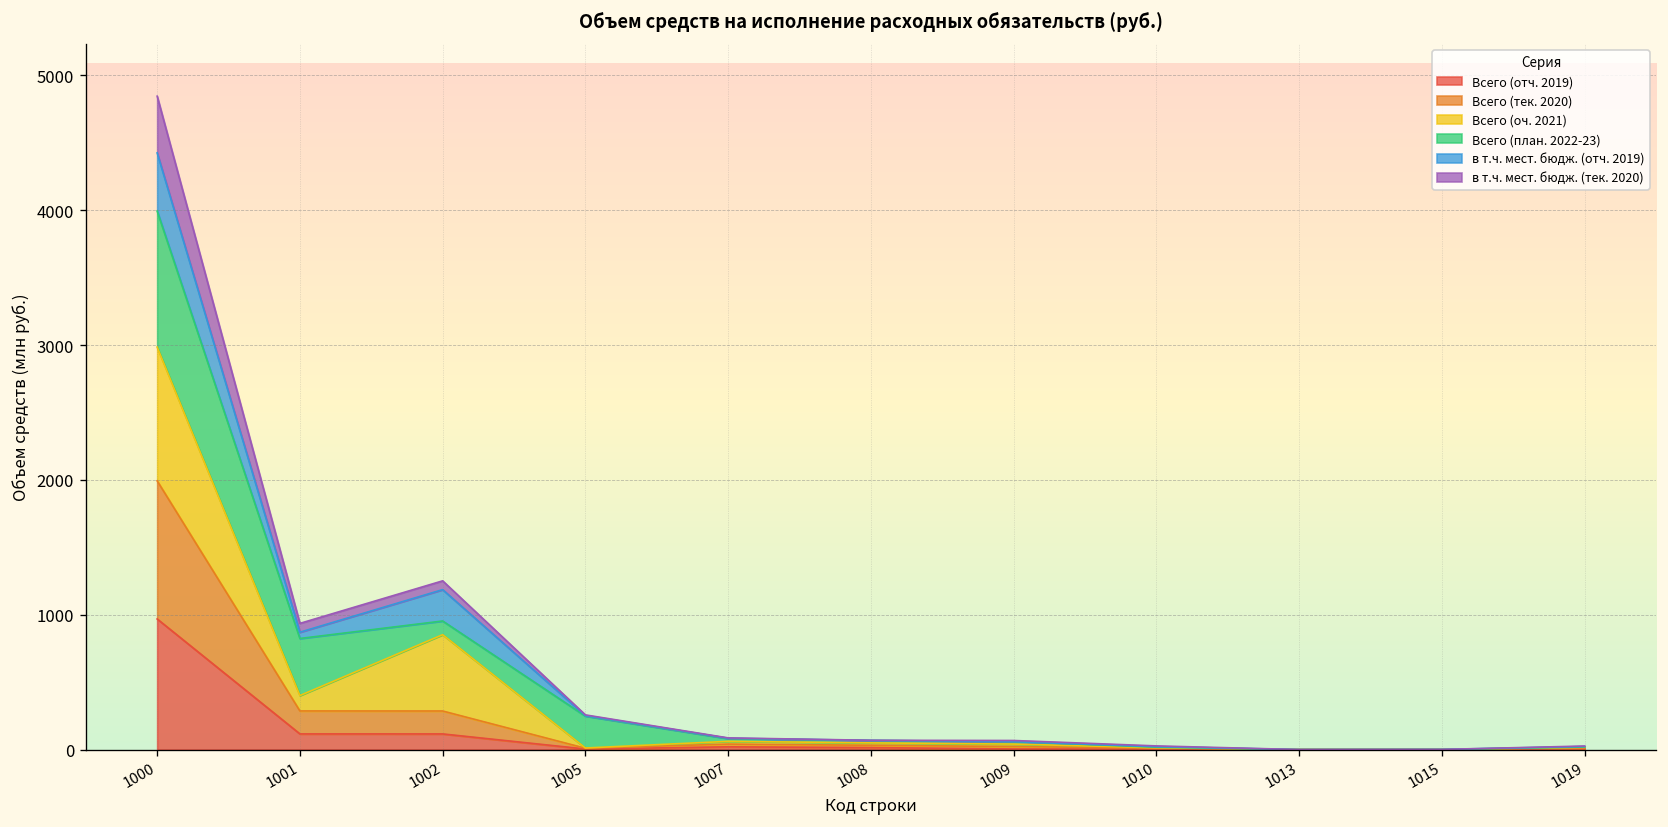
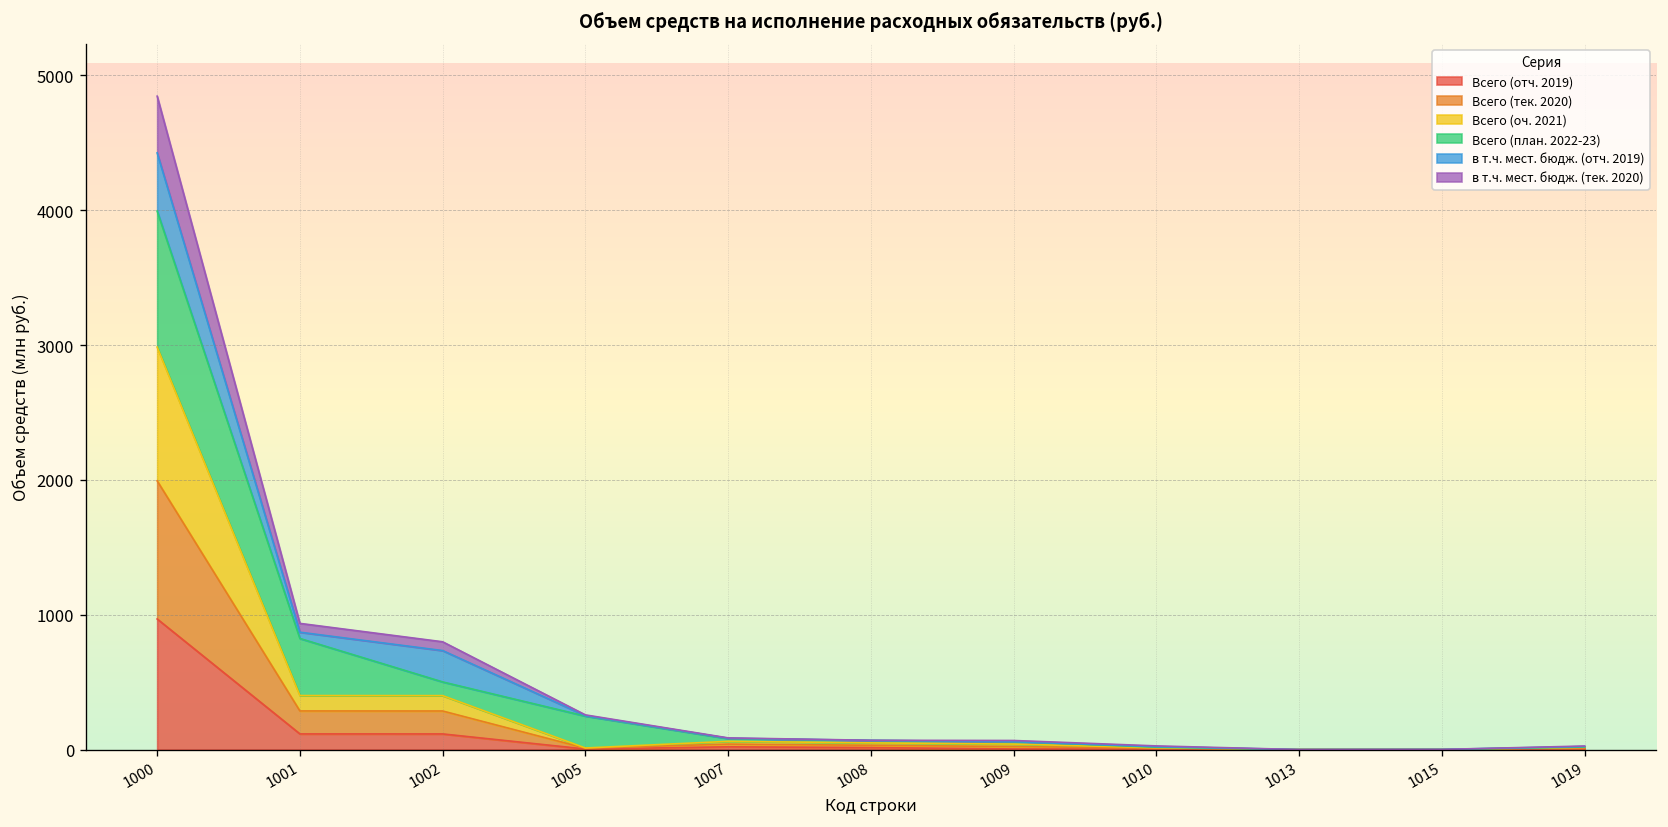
Всего (оч. 2021), 1002: 570 -> 110
